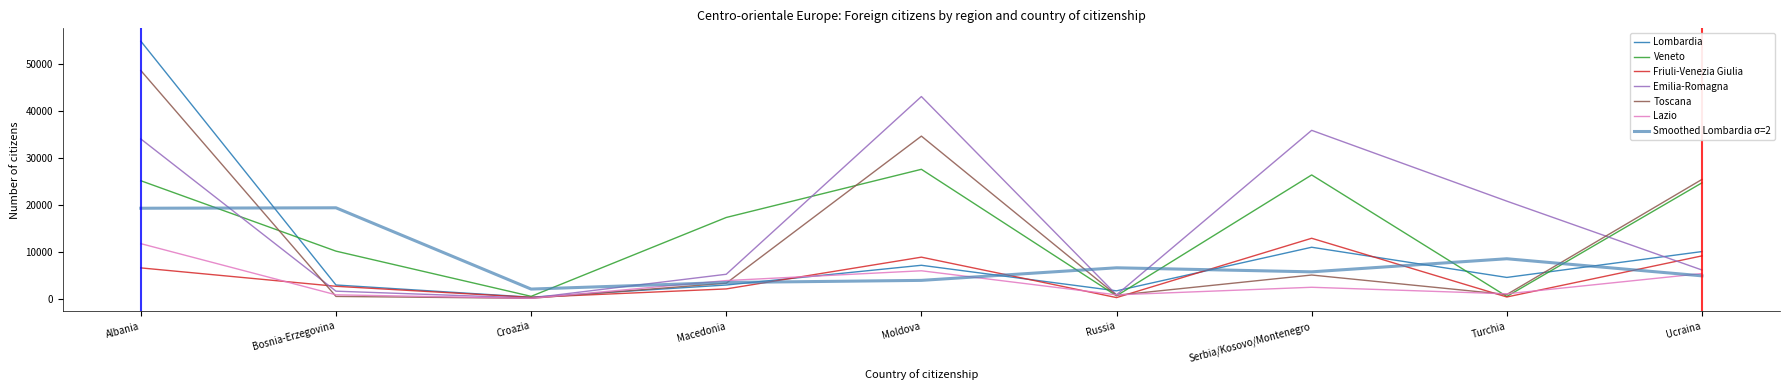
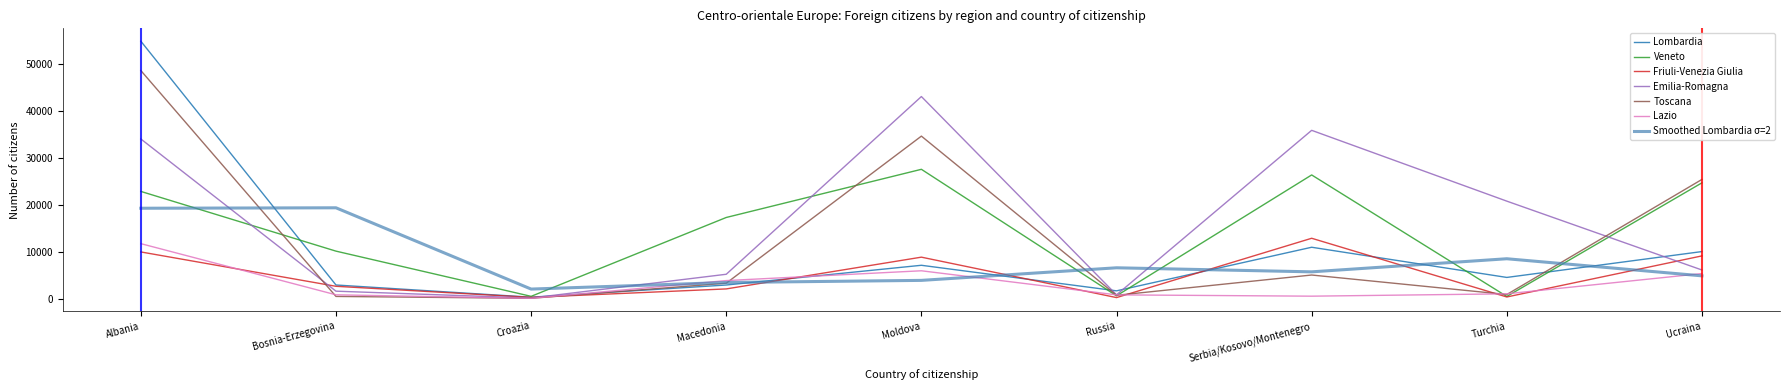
Veneto, Albania: 25000 -> 23000
Friuli-Venezia Giulia, Albania: 7000 -> 10000
Lazio, Serbia/Kosovo/Montenegro: 2000 -> 1000
